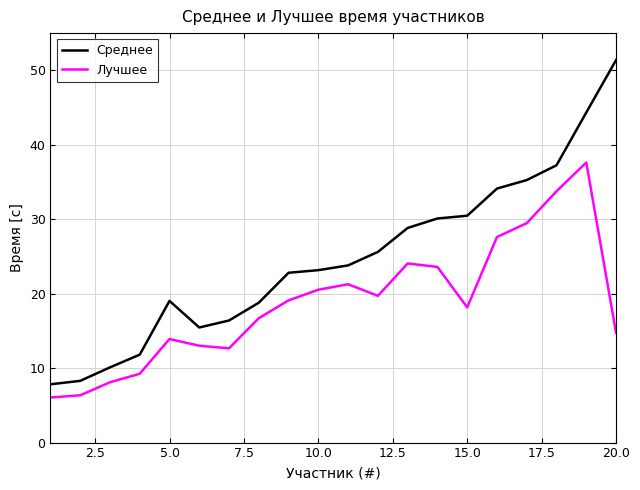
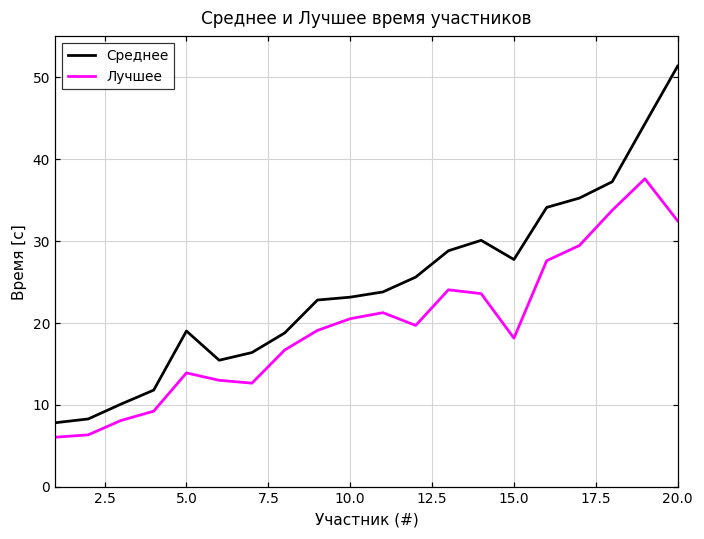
Среднее, 15.0: 30 -> 28
Лучшее, 20.0: 15 -> 32
